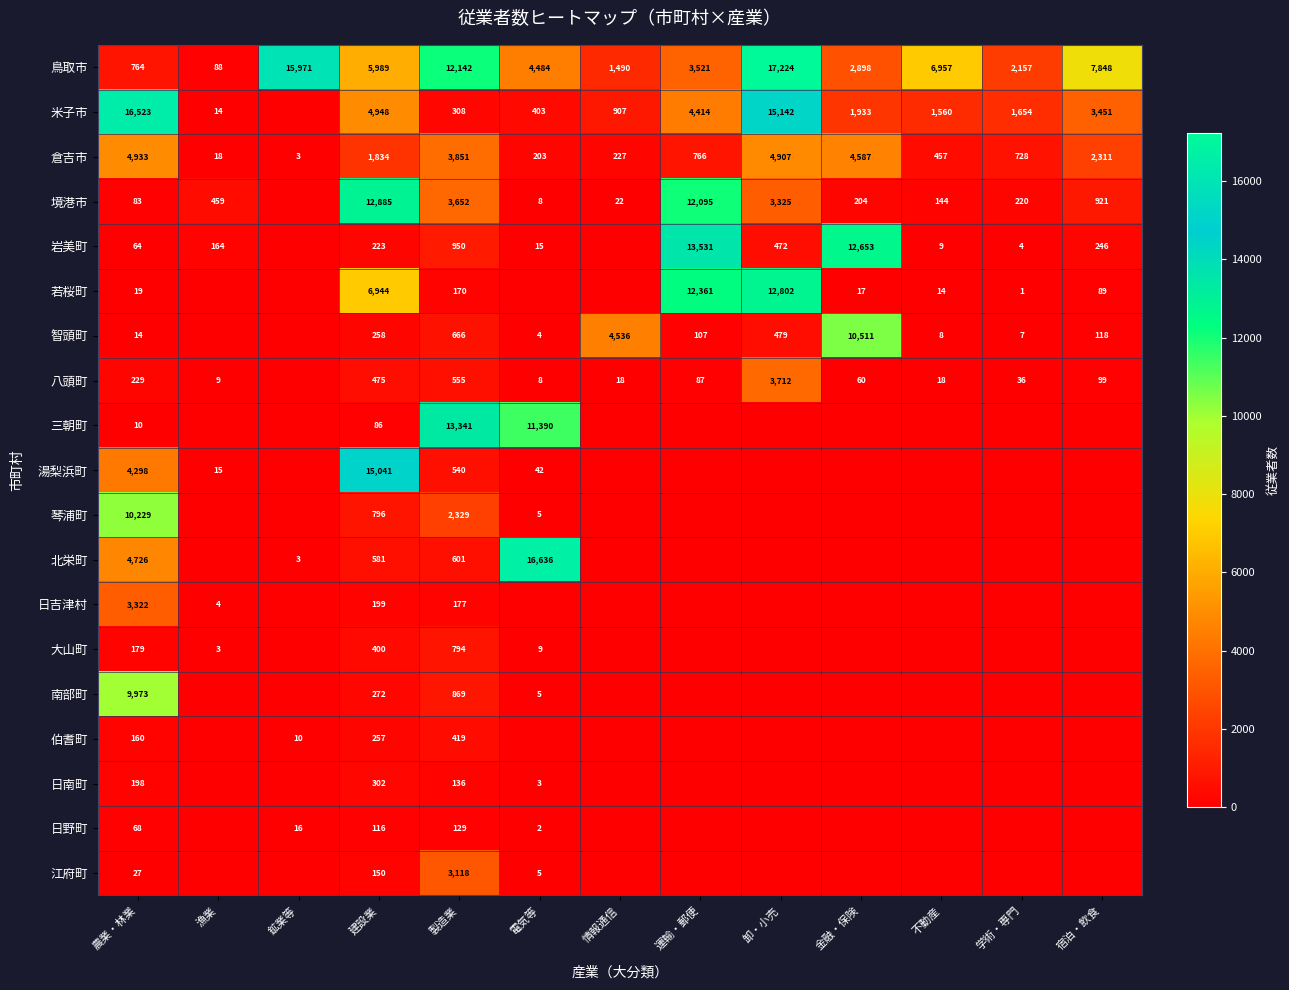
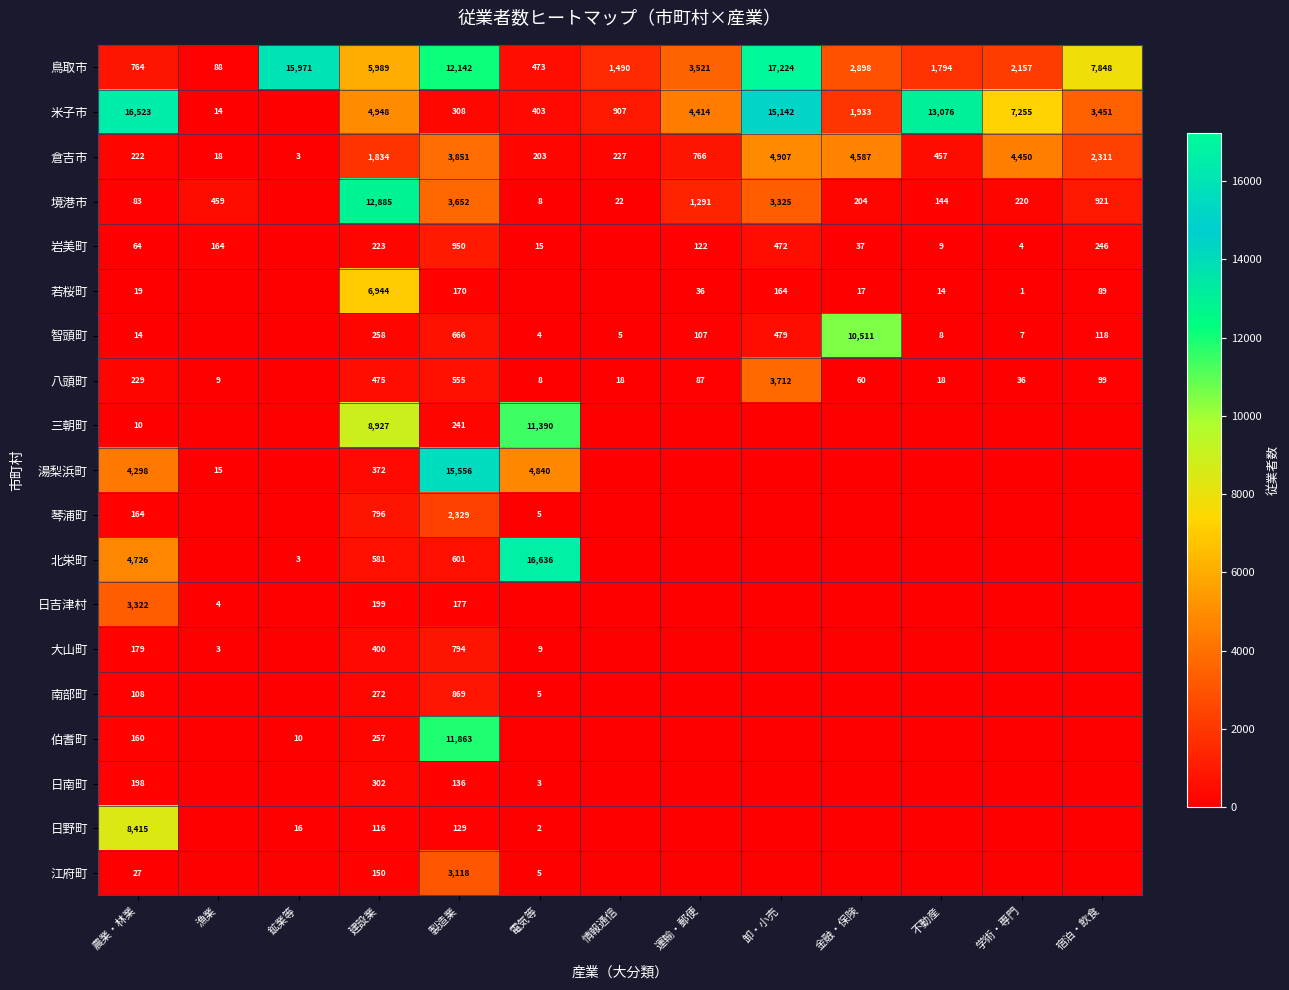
鳥取市, 電気等: 4,484 -> 473
鳥取市, 不動産: 6,957 -> 1,794
米子市, 不動産: 1,560 -> 13,076
米子市, 学術・専門: 1,654 -> 7,255
倉吉市, 農業・林業: 4,933 -> 222
倉吉市, 学術・専門: 728 -> 4,450
境港市, 運輸・郵便: 12,095 -> 1,291
岩美町, 運輸・郵便: 13,531 -> 122
岩美町, 金融・保険: 12,653 -> 37
若桜町, 運輸・郵便: 12,361 -> 36
若桜町, 卸・小売: 12,802 -> 164
智頭町, 情報通信: 4,536 -> 5
三朝町, 建設業: 86 -> 8,927
三朝町, 製造業: 13,341 -> 241
湯梨浜町, 建設業: 15,041 -> 372
湯梨浜町, 製造業: 540 -> 15,556
湯梨浜町, 電気等: 42 -> 4,840
琴浦町, 農業・林業: 10,229 -> 164
南部町, 農業・林業: 9,973 -> 108
伯耆町, 製造業: 419 -> 11,863
日野町, 農業・林業: 68 -> 8,415
